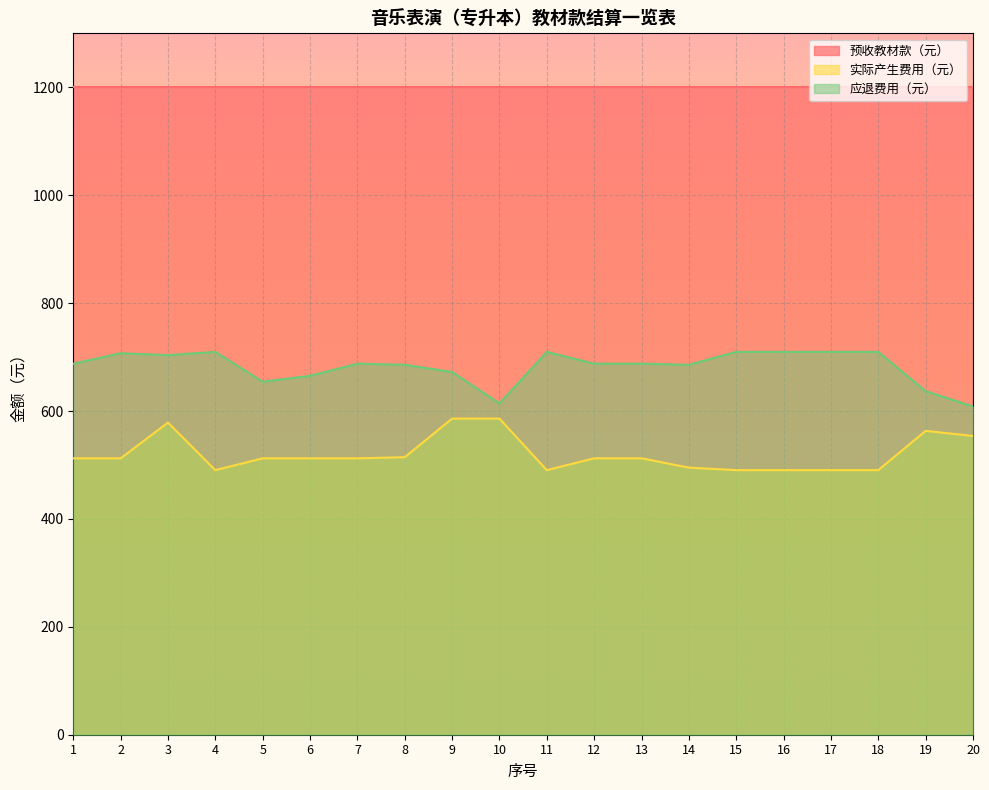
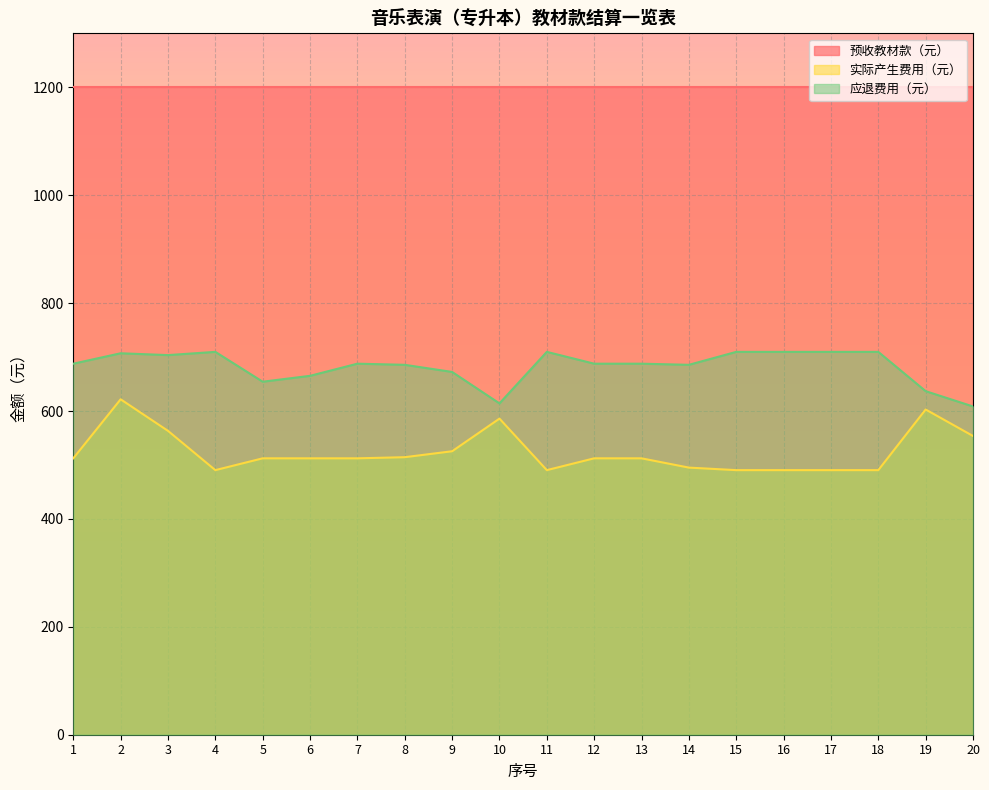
实际产生费用（元）, 2: 510 -> 620
实际产生费用（元）, 3: 580 -> 560
实际产生费用（元）, 9: 590 -> 530
实际产生费用（元）, 19: 560 -> 600
